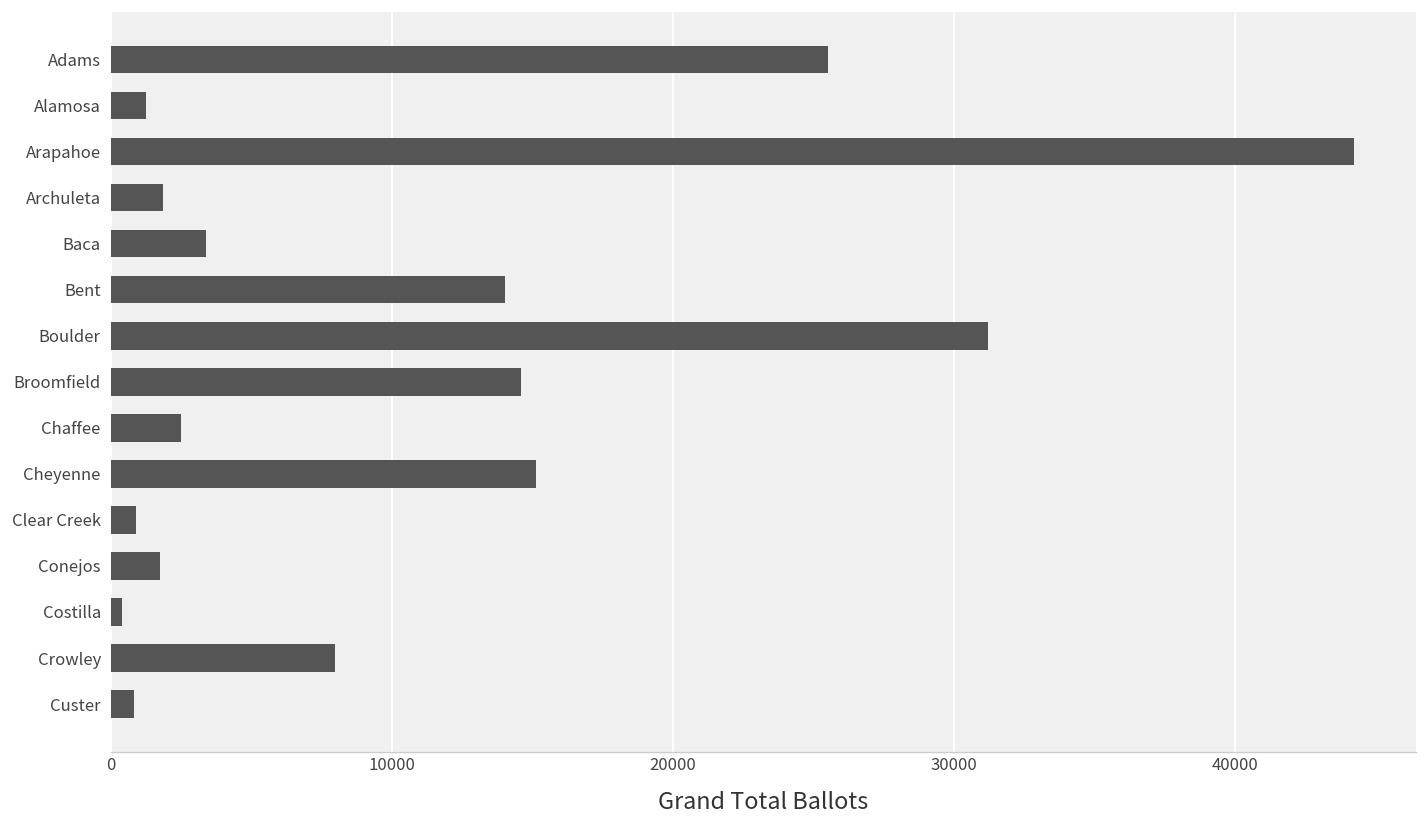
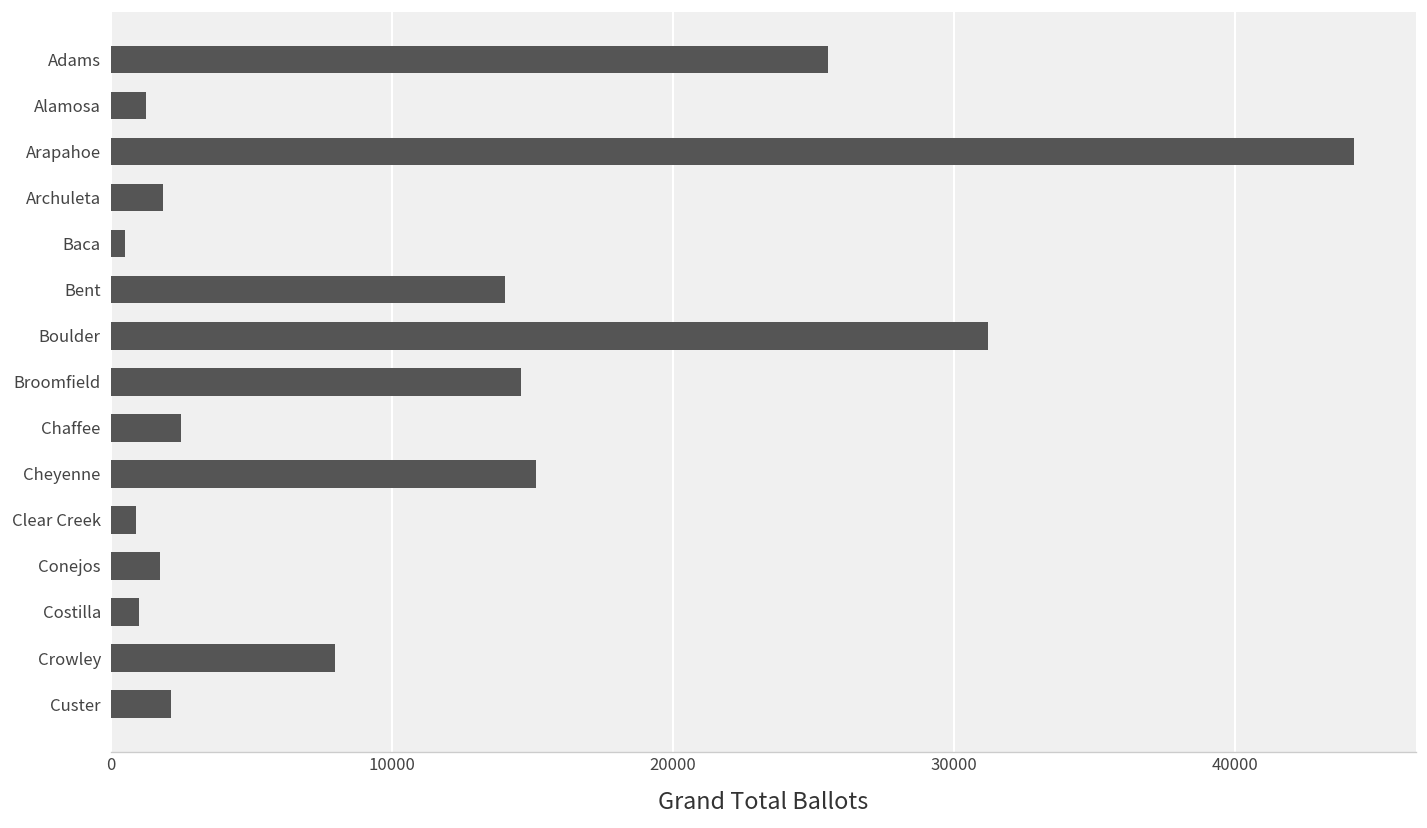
Baca: 3400 -> 500
Costilla: 400 -> 1000
Custer: 800 -> 2100
